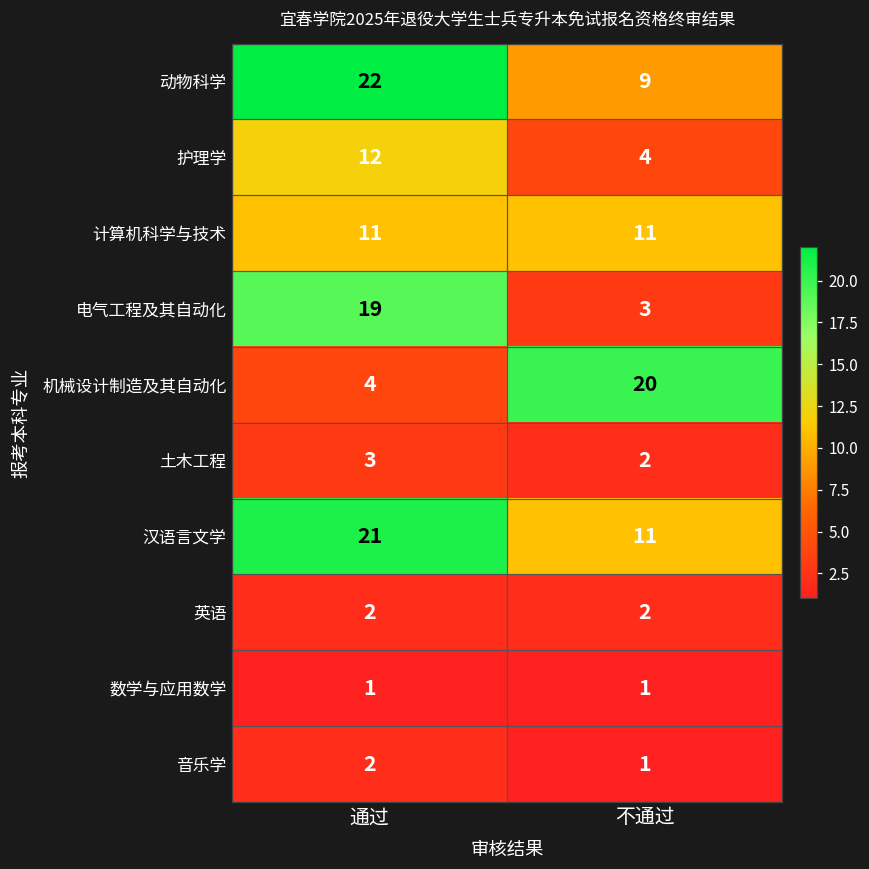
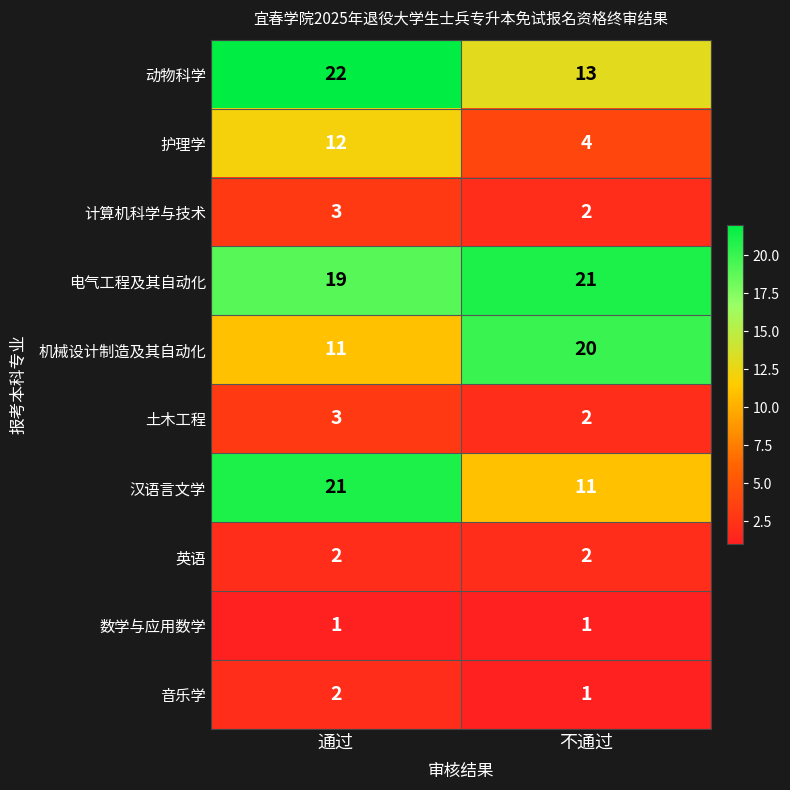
动物科学, 不通过: 9 -> 13
计算机科学与技术, 通过: 11 -> 3
计算机科学与技术, 不通过: 11 -> 2
电气工程及其自动化, 不通过: 3 -> 21
机械设计制造及其自动化, 通过: 4 -> 11
